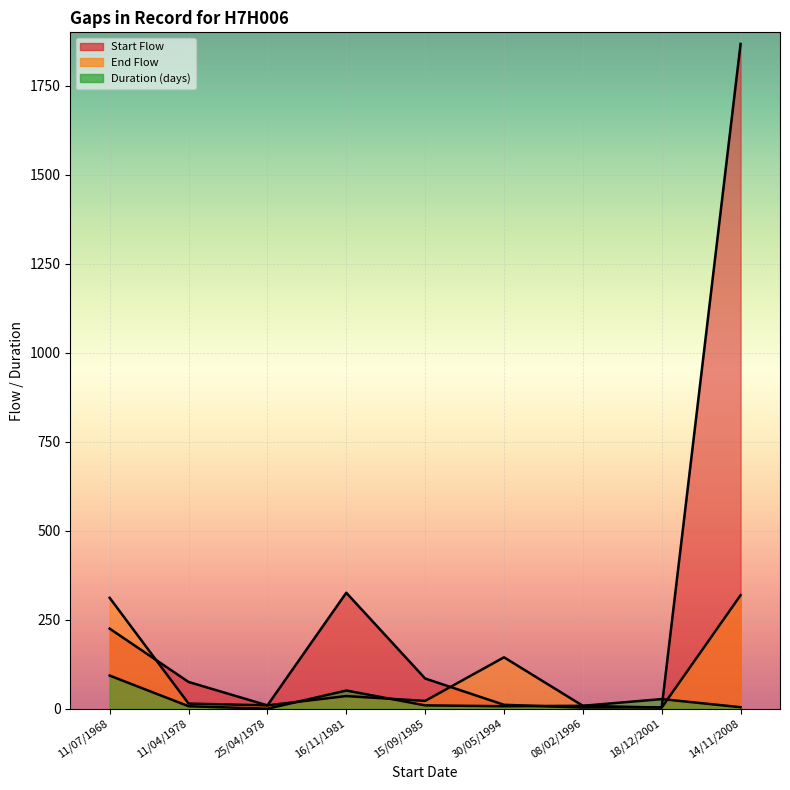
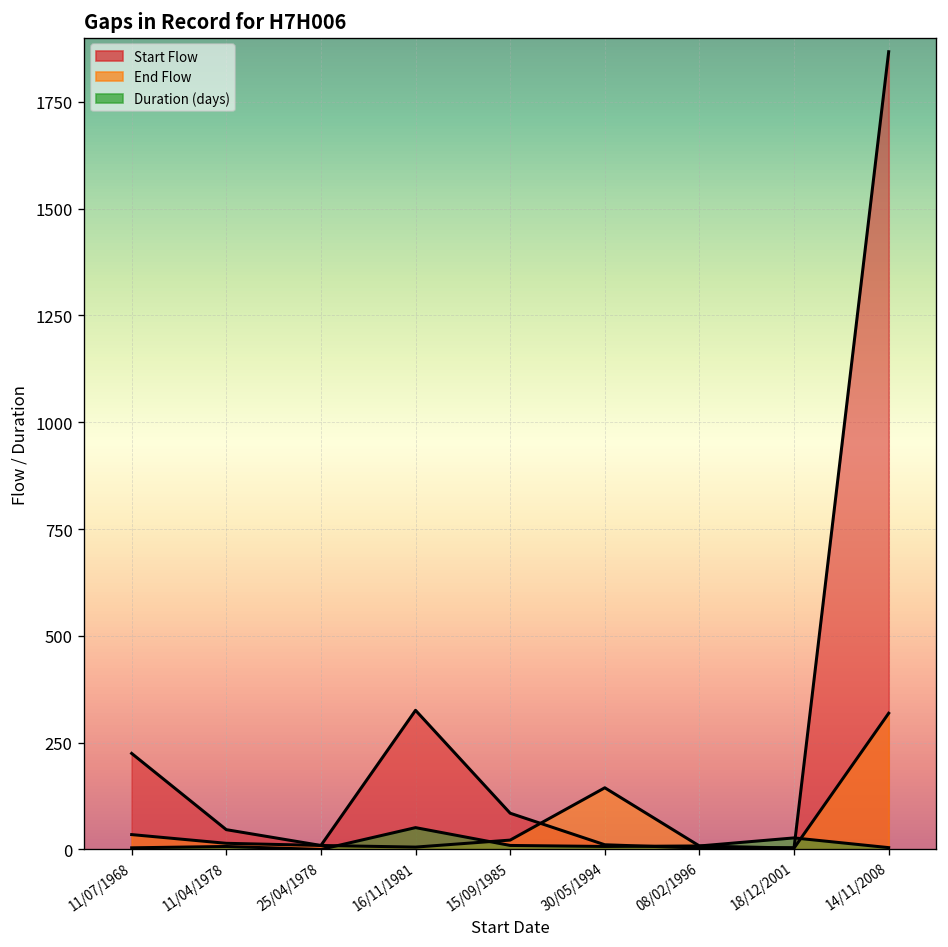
End Flow, 11/07/1968: 310 -> 30
Duration (days), 11/07/1968: 90 -> 0
Start Flow, 11/04/1978: 80 -> 50
End Flow, 16/11/1981: 40 -> 10
